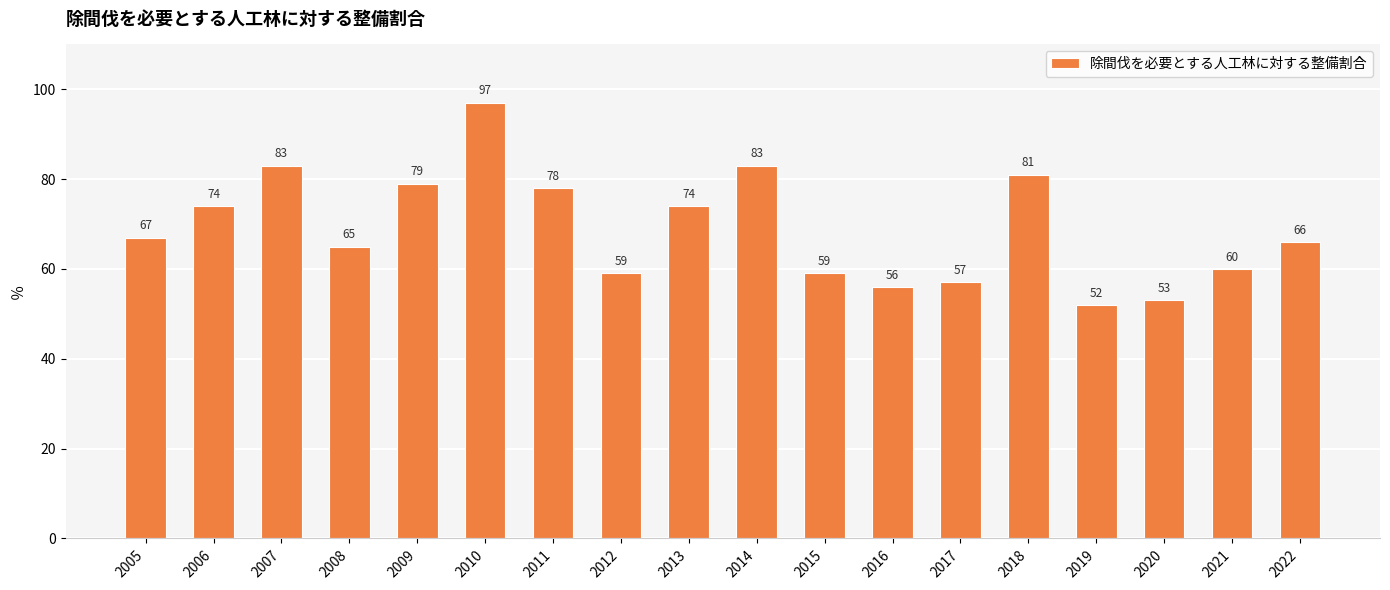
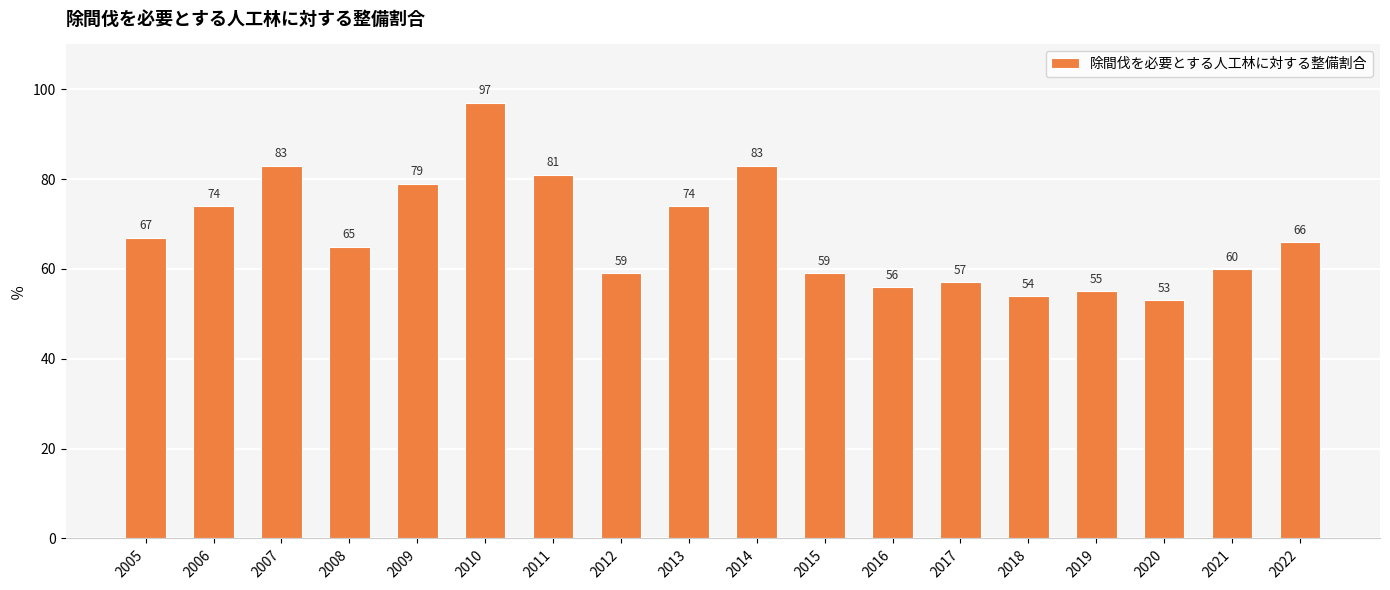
2011: 78 -> 81
2018: 81 -> 54
2019: 52 -> 55
